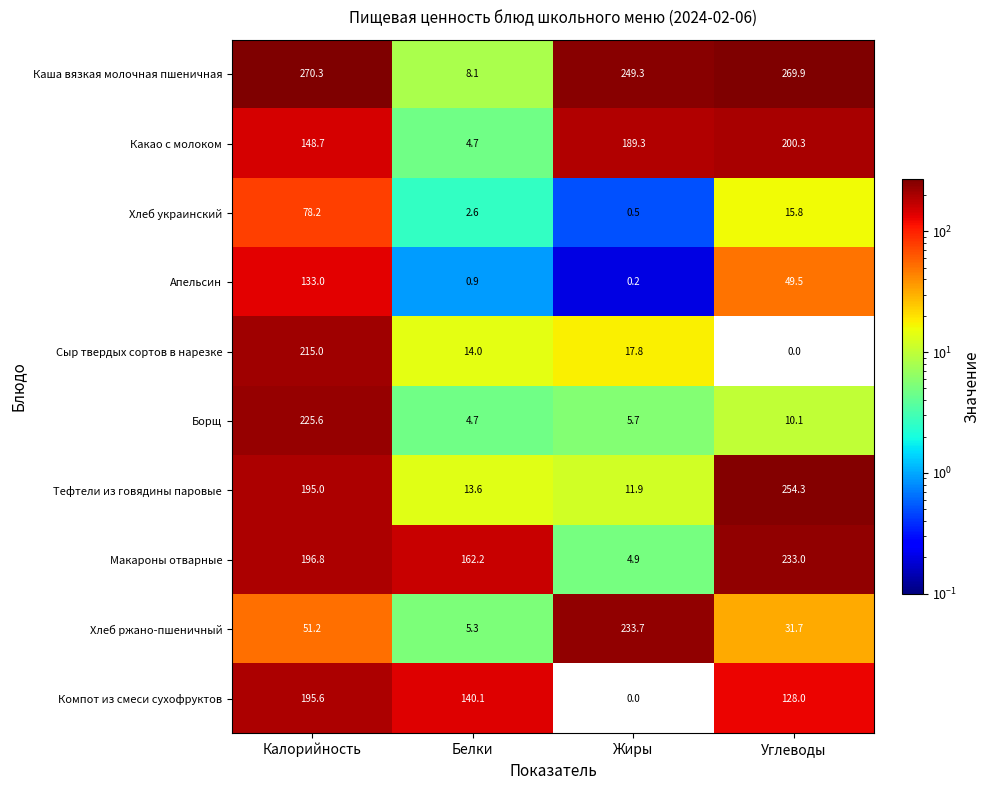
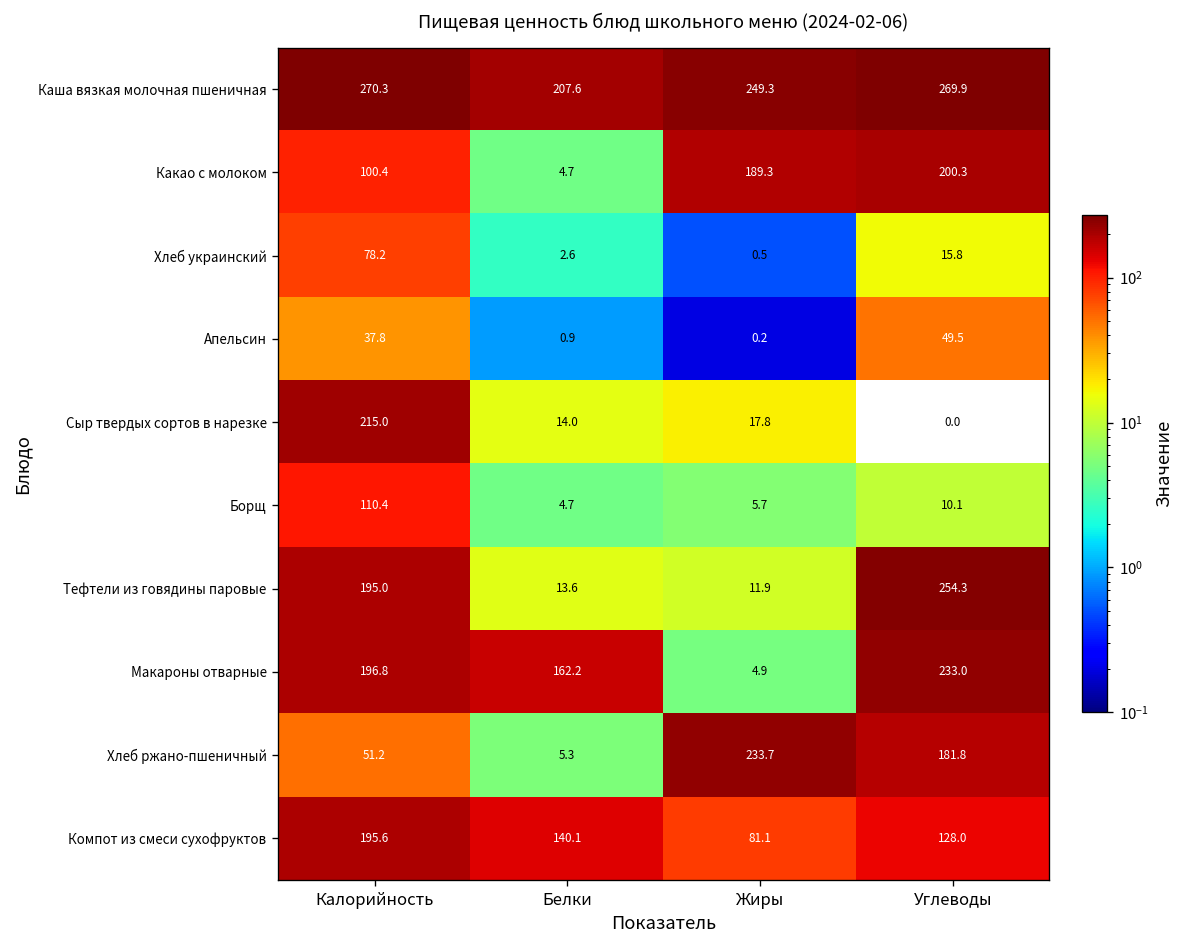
Каша вязкая молочная пшеничная, Белки: 8.1 -> 207.6
Какао с молоком, Калорийность: 148.7 -> 100.4
Апельсин, Калорийность: 133.0 -> 37.8
Борщ, Калорийность: 225.6 -> 110.4
Хлеб ржано-пшеничный, Углеводы: 31.7 -> 181.8
Компот из смеси сухофруктов, Жиры: 0.0 -> 81.1
